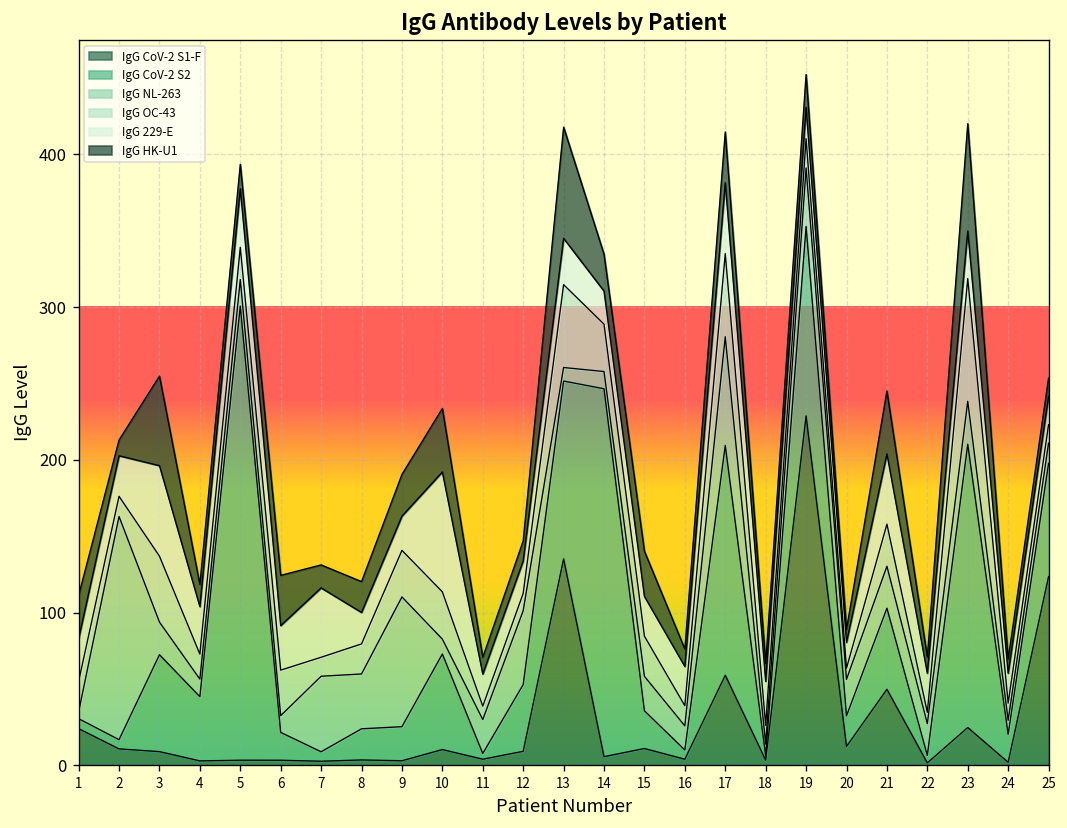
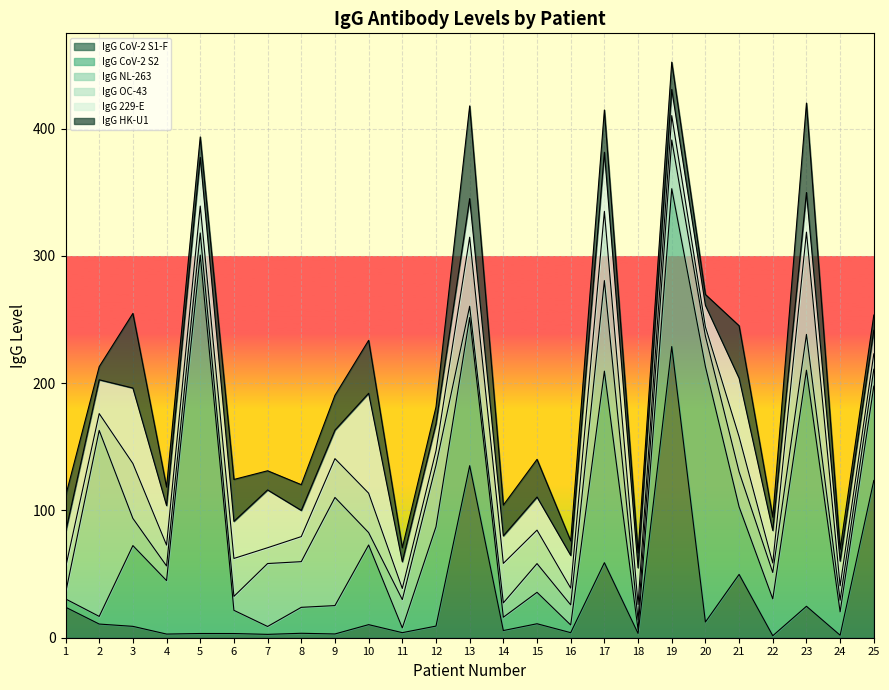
IgG CoV-2 S2, 12: 44 -> 78
IgG CoV-2 S2, 14: 241 -> 10
IgG CoV-2 S2, 20: 20 -> 201
IgG CoV-2 S2, 22: 5 -> 29
